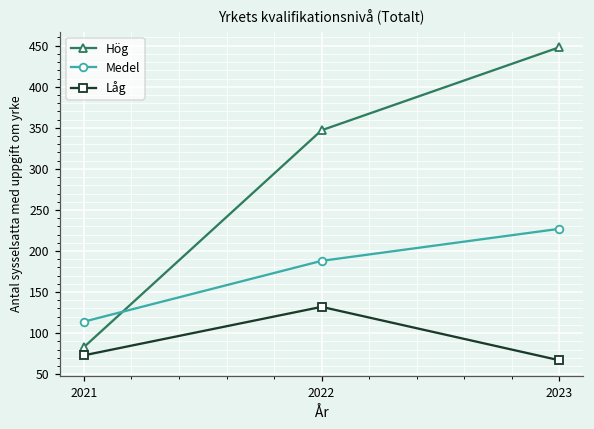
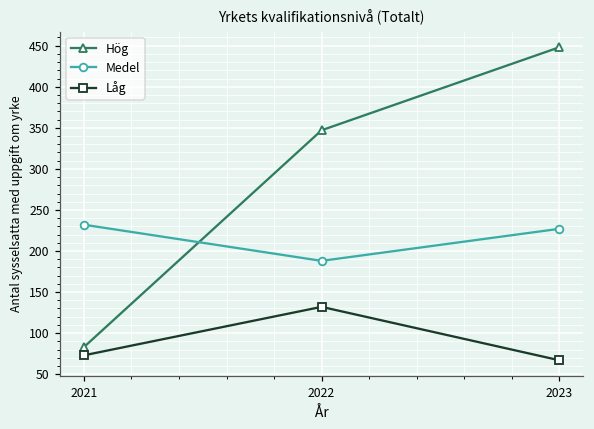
Medel, 2021: 110 -> 230
